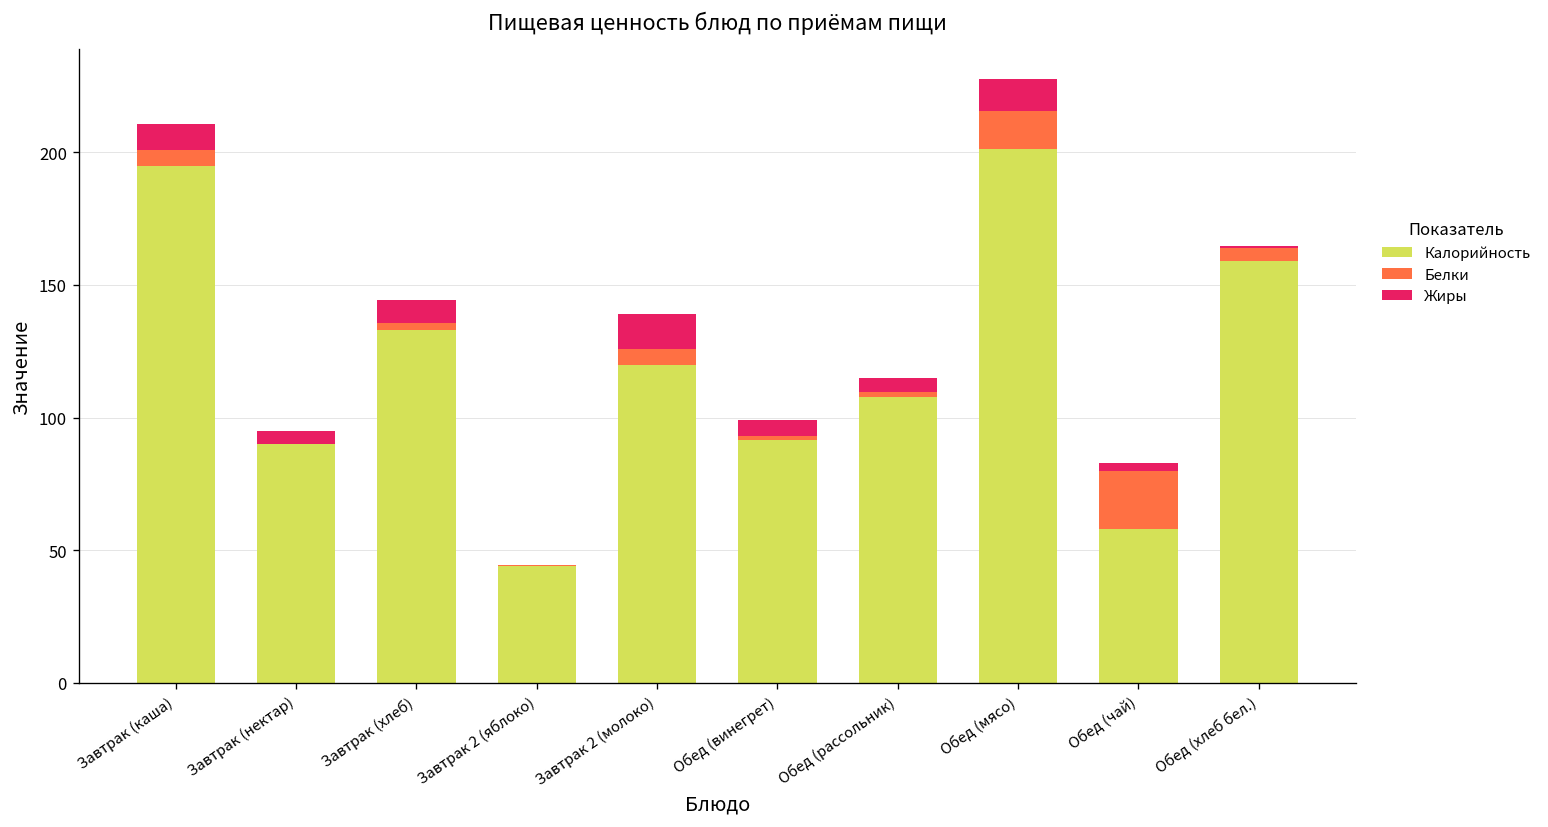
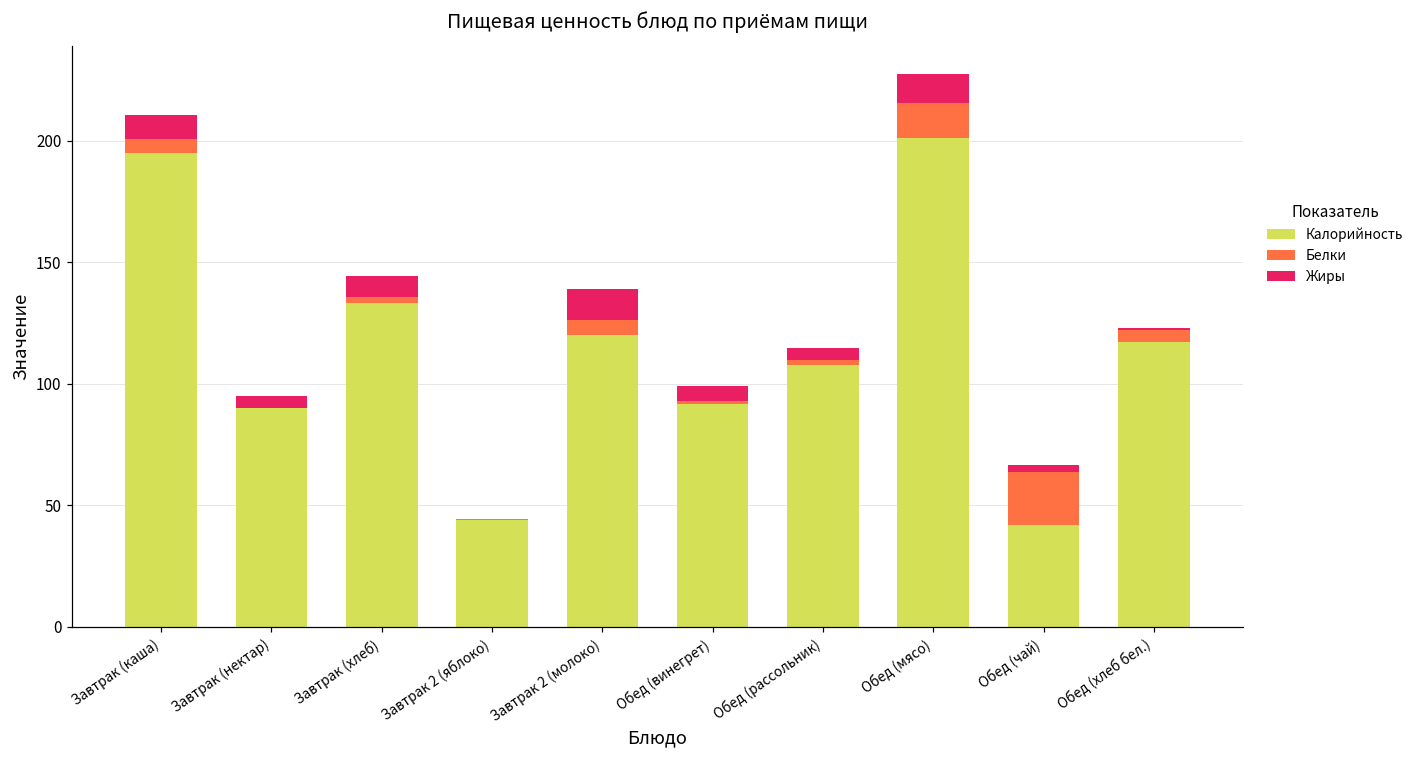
Калорийность, Обед (чай): 58 -> 42
Калорийность, Обед (хлеб бел.): 159 -> 117
